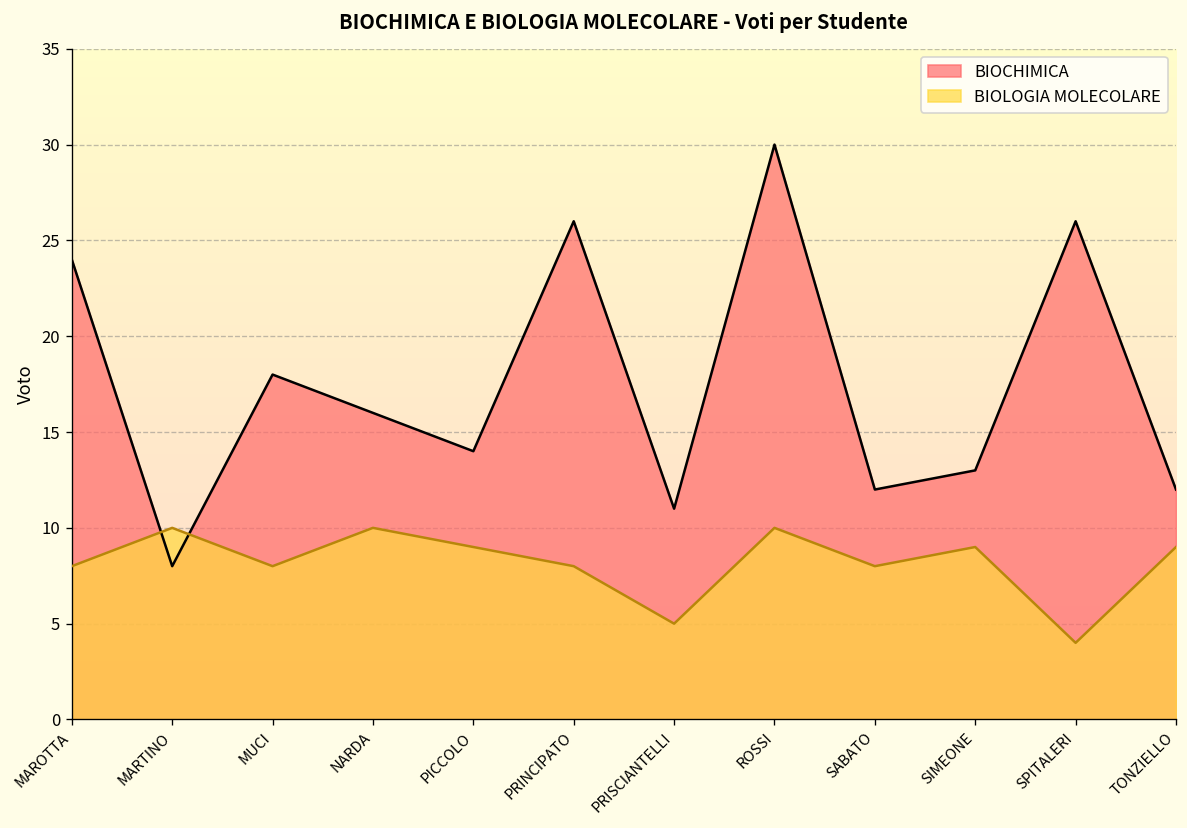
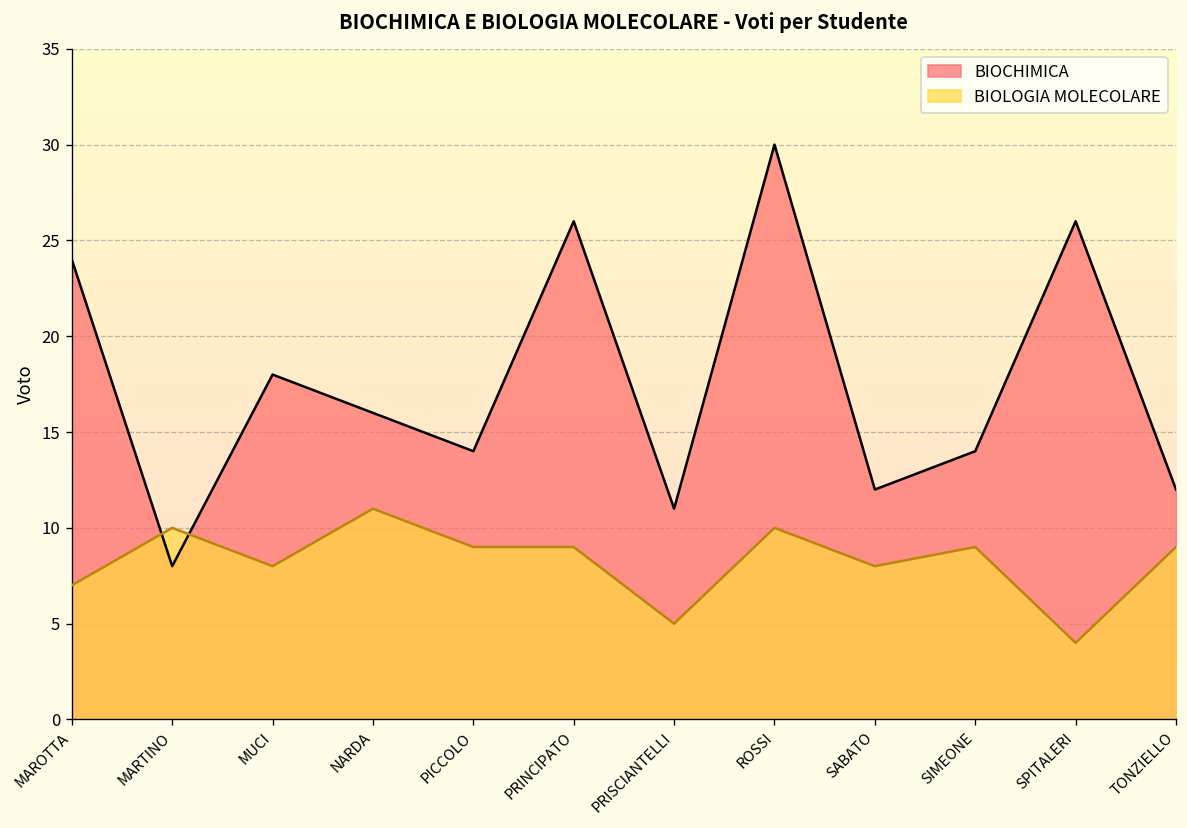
BIOLOGIA MOLECOLARE, MAROTTA: 8 -> 7
BIOLOGIA MOLECOLARE, NARDA: 10 -> 11
BIOLOGIA MOLECOLARE, PRINCIPATO: 8 -> 9
BIOCHIMICA, SIMEONE: 13 -> 14
